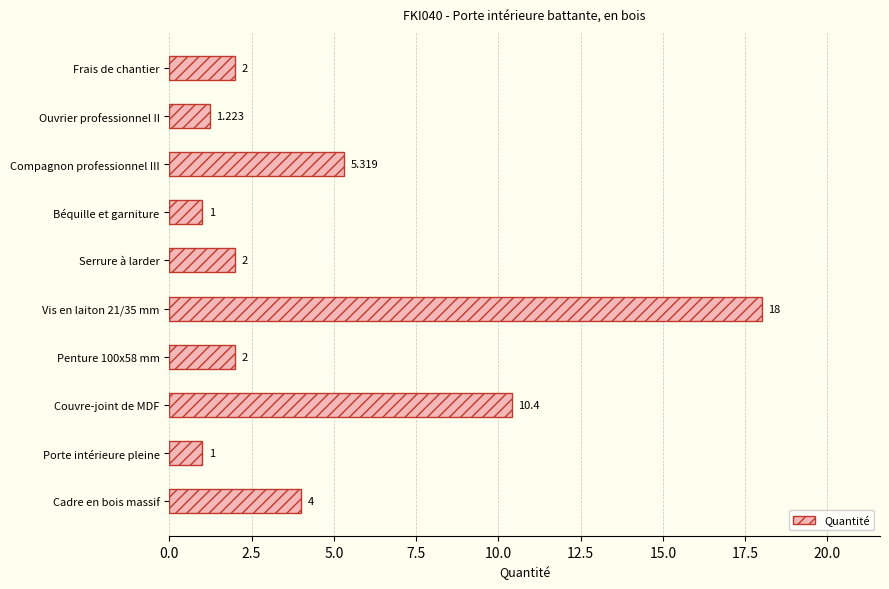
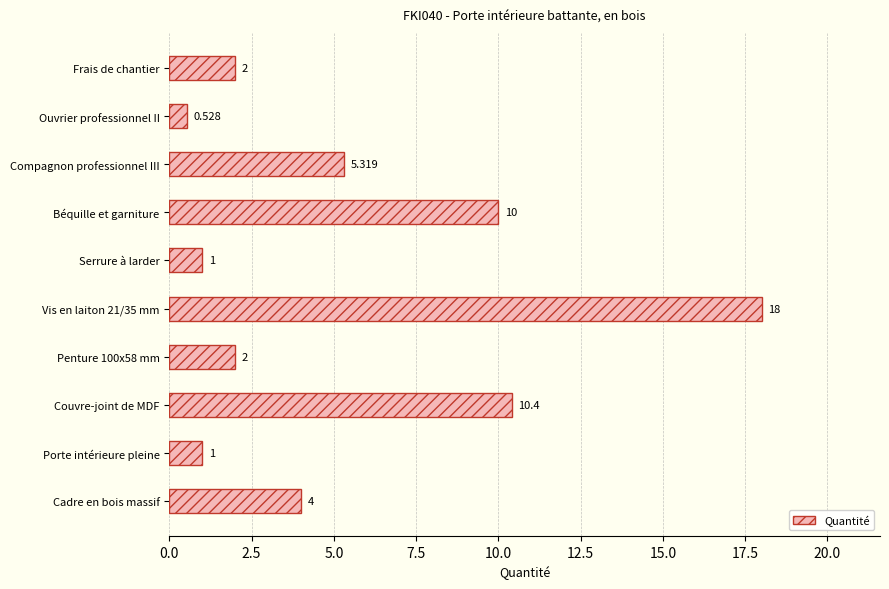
Ouvrier professionnel II: 1.223 -> 0.528
Béquille et garniture: 1 -> 10
Serrure à larder: 2 -> 1
